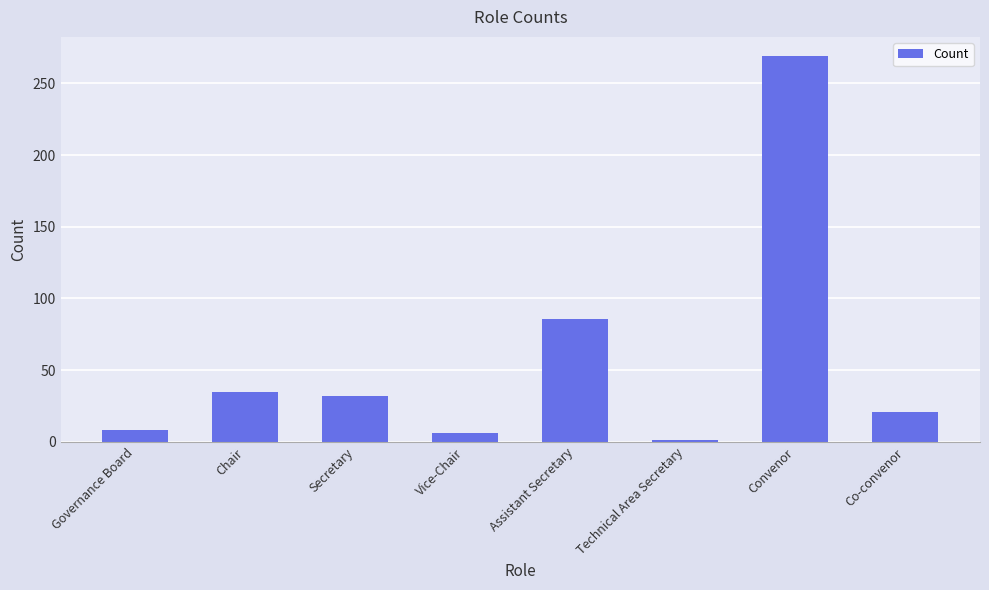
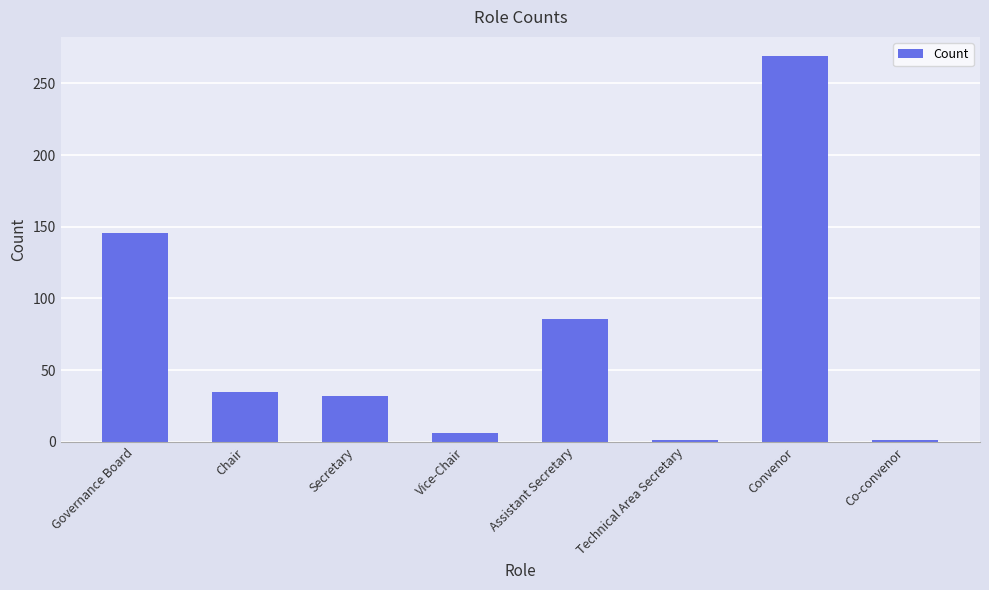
Governance Board: 8 -> 146
Co-convenor: 21 -> 1
